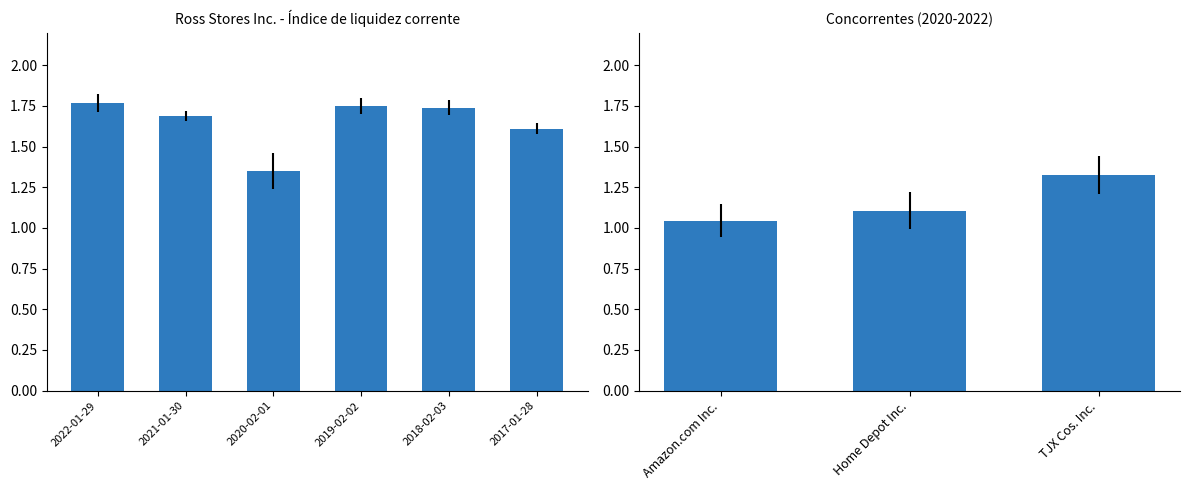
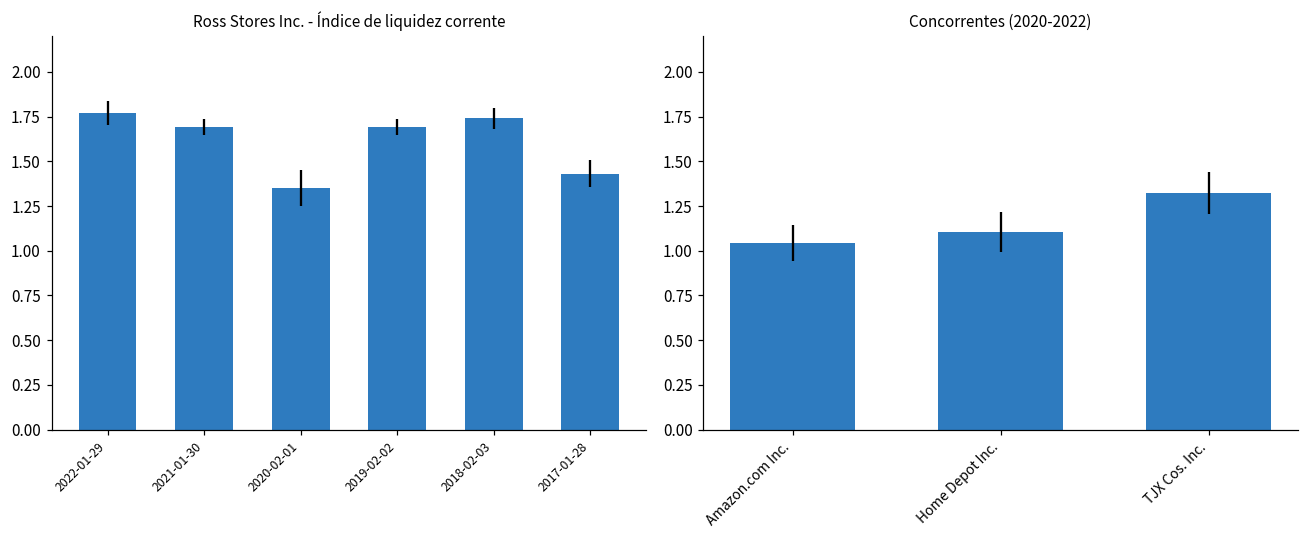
Ross Stores Inc. - Índice de liquidez corrente, 2019-02-02: 1.75 -> 1.69
Ross Stores Inc. - Índice de liquidez corrente, 2017-01-28: 1.61 -> 1.43
